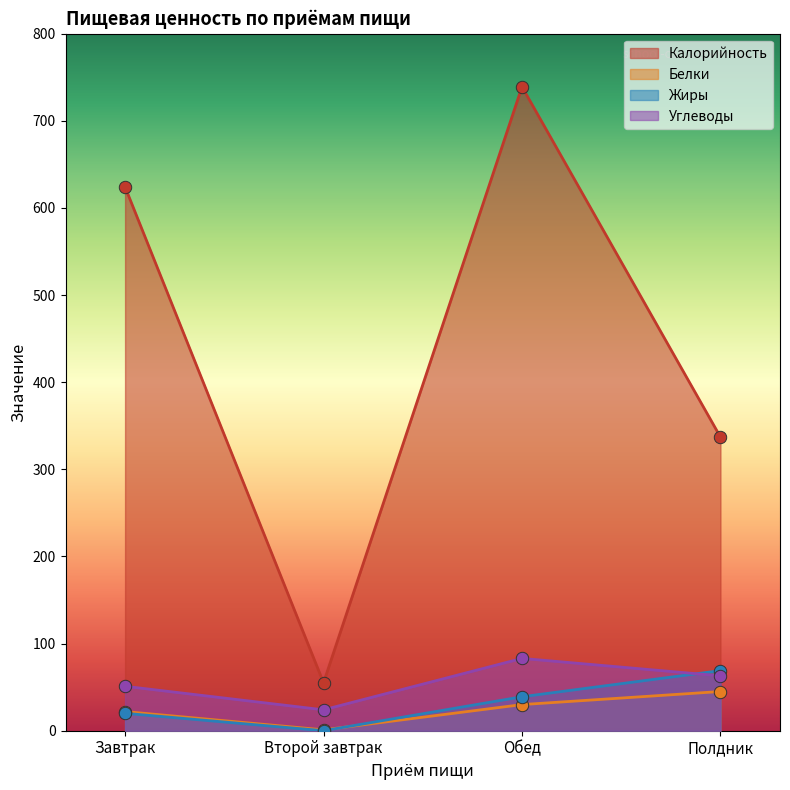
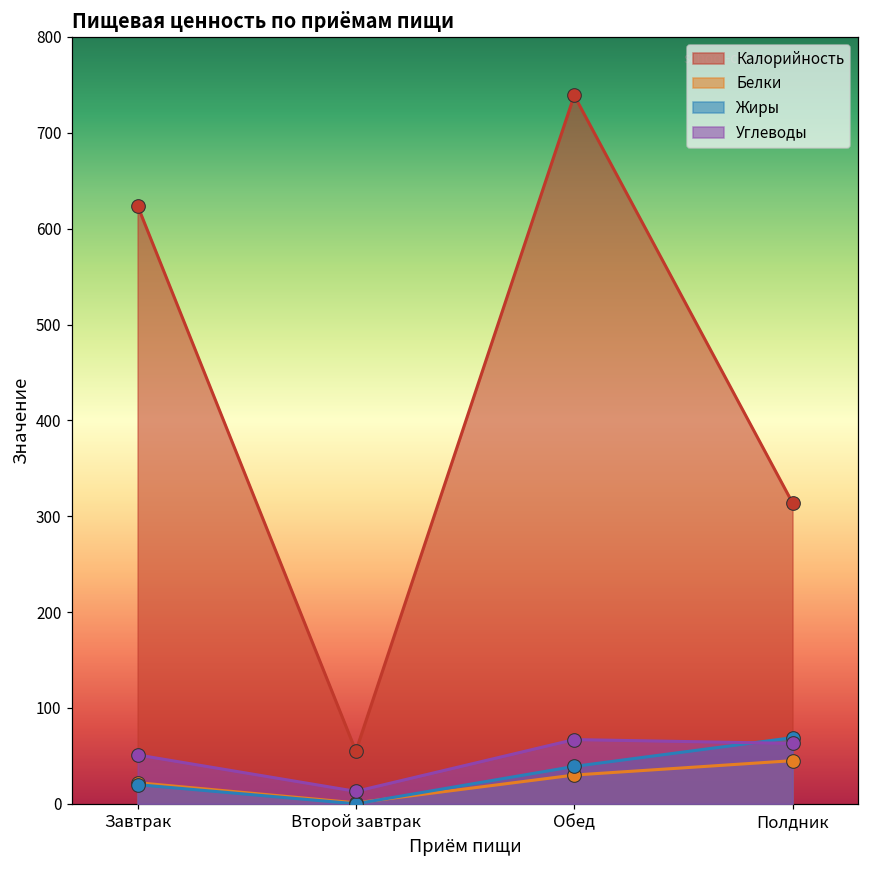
Углеводы, Второй завтрак: 20 -> 10
Углеводы, Обед: 80 -> 70
Калорийность, Полдник: 340 -> 310
